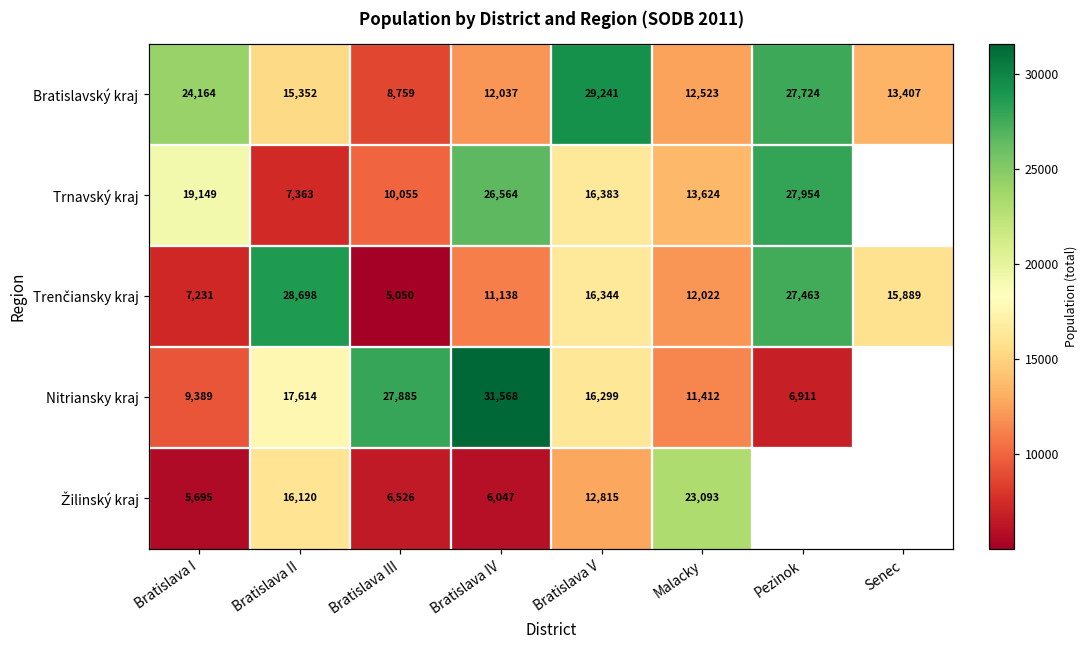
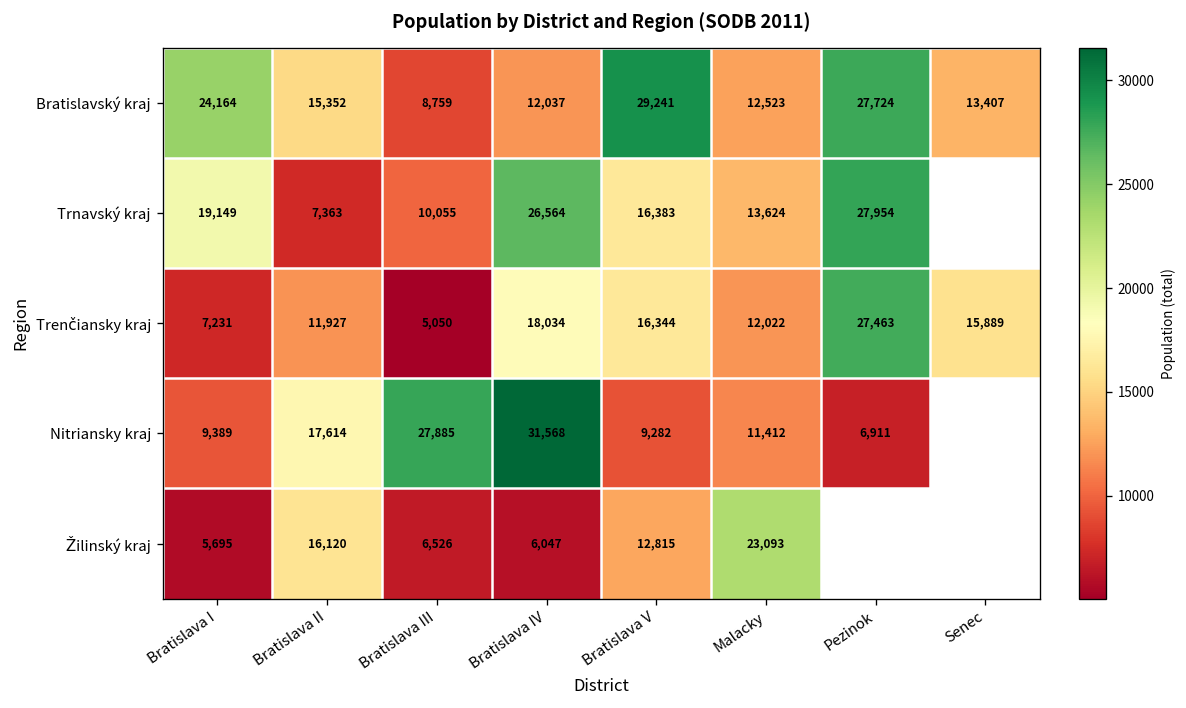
Trenčiansky kraj, Bratislava II: 28,698 -> 11,927
Trenčiansky kraj, Bratislava IV: 11,138 -> 18,034
Nitriansky kraj, Bratislava V: 16,299 -> 9,282
